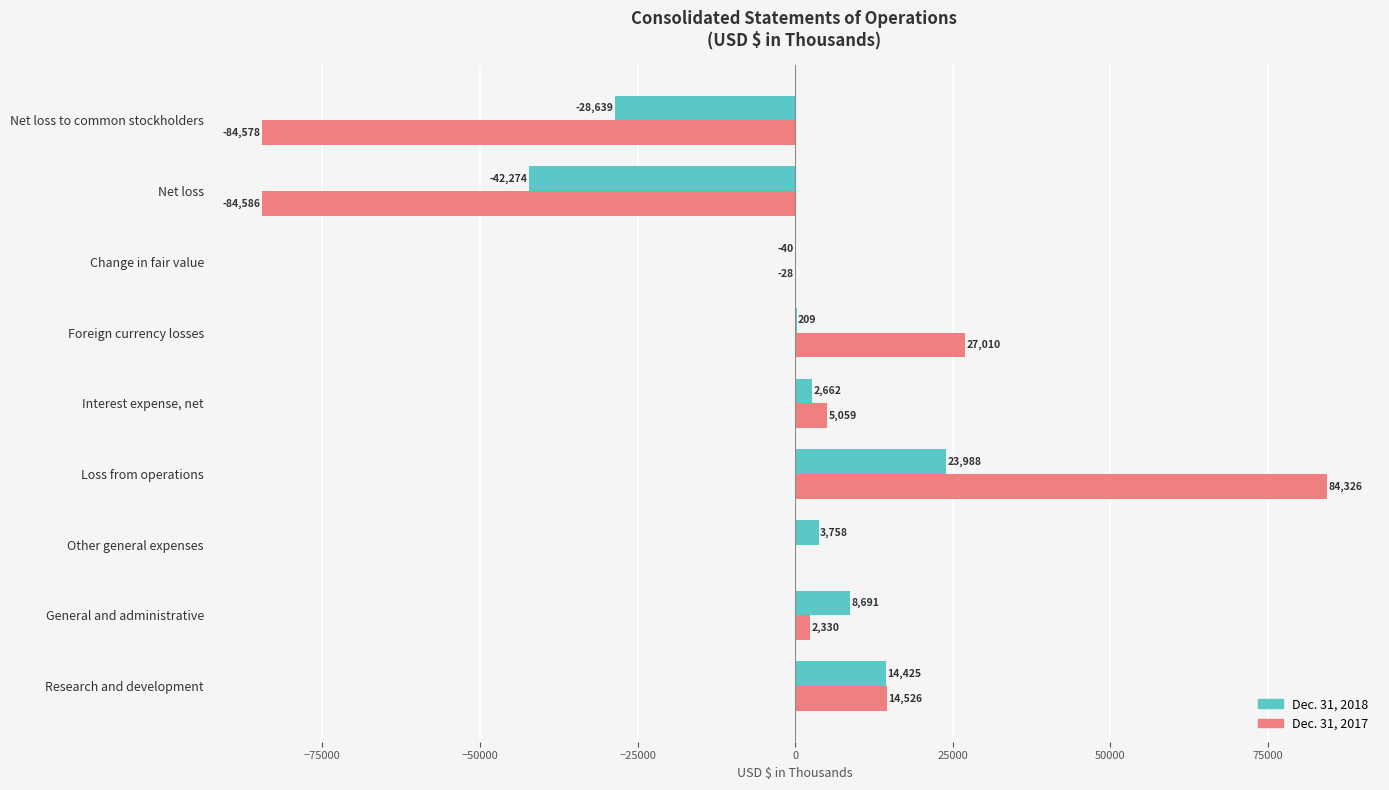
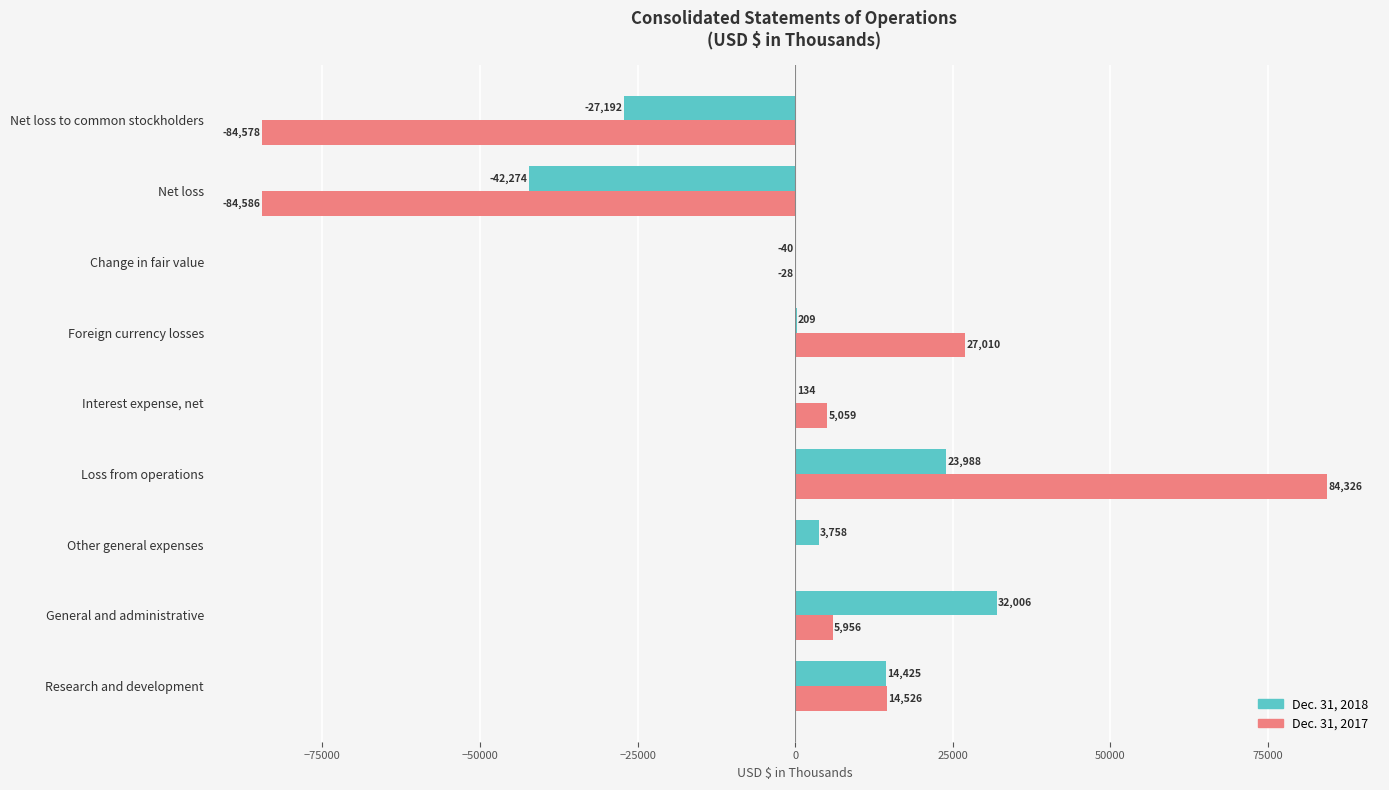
Dec. 31, 2018, Net loss to common stockholders: -28,639 -> -27,192
Dec. 31, 2018, Interest expense, net: 2,662 -> 134
Dec. 31, 2018, General and administrative: 8,691 -> 32,006
Dec. 31, 2017, General and administrative: 2,330 -> 5,956
